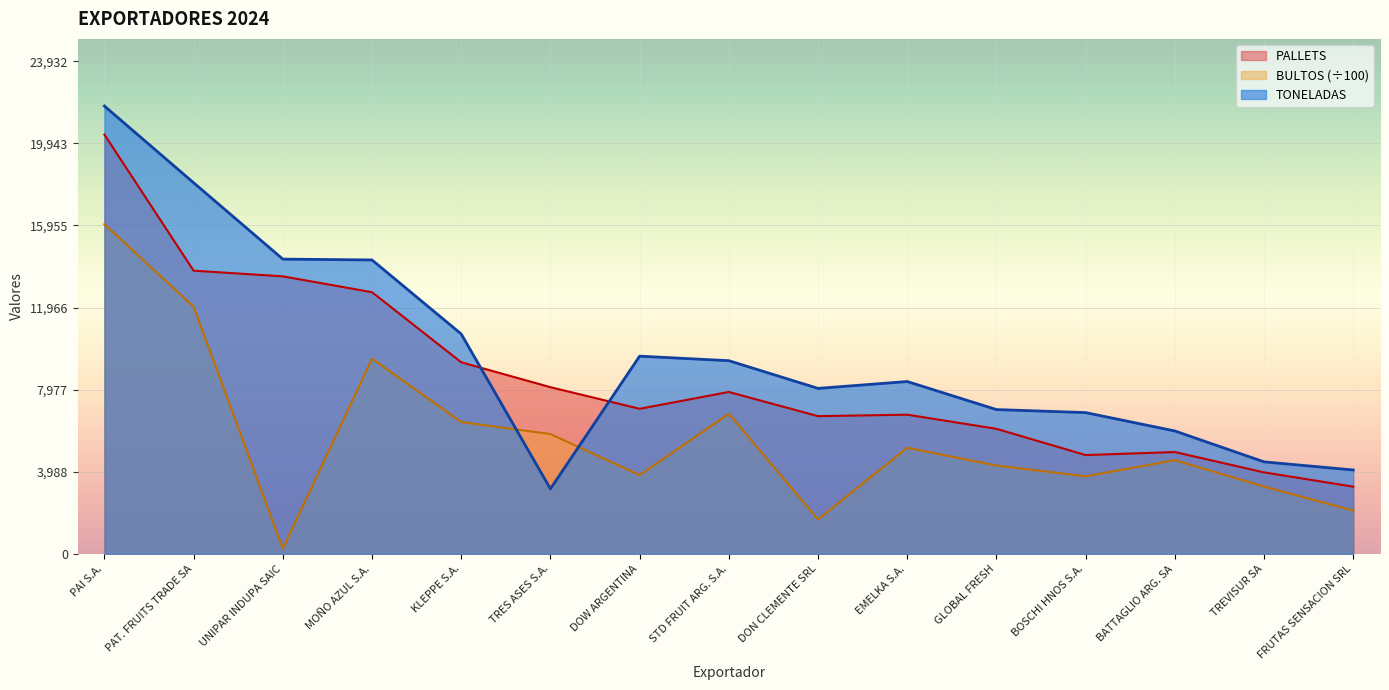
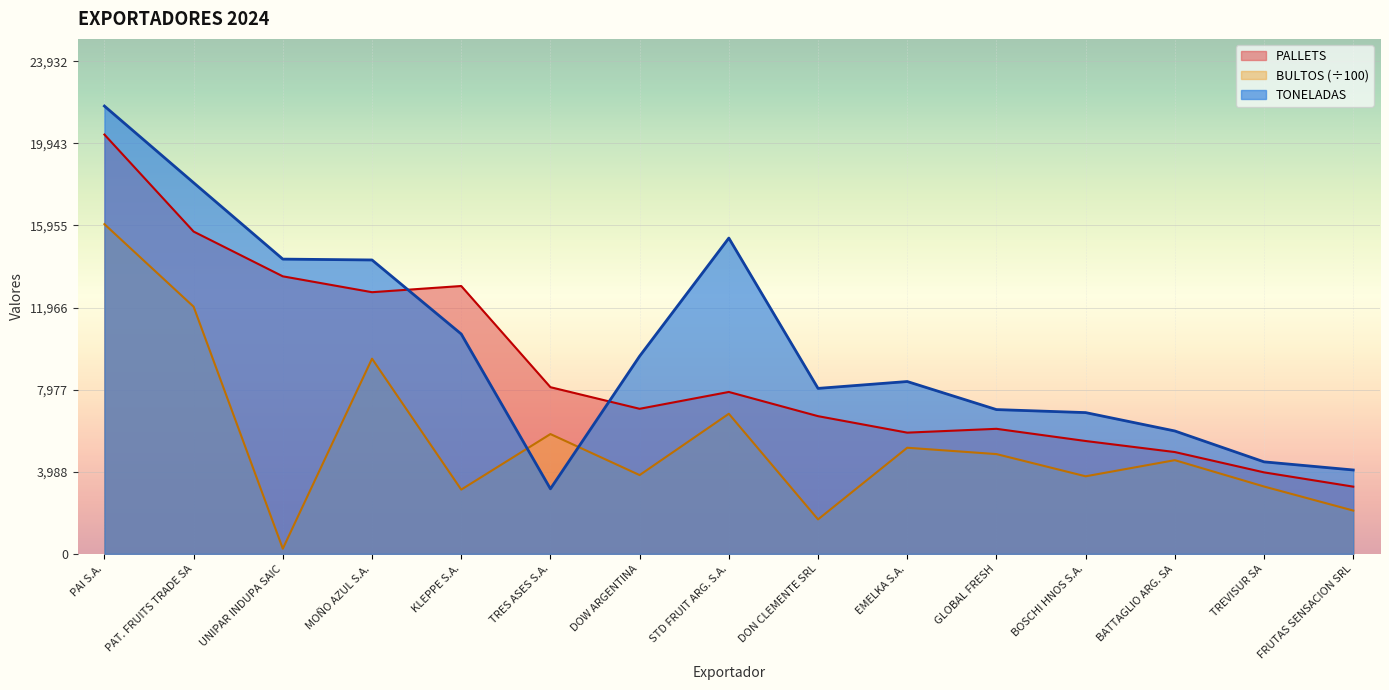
PALLETS, PAT. FRUITS TRADE SA: 13,800 -> 15,700
PALLETS, KLEPPE S.A.: 9,300 -> 13,000
BULTOS (÷100), KLEPPE S.A.: 6,400 -> 3,100
TONELADAS, STD FRUIT ARG. S.A.: 9,400 -> 15,300
PALLETS, EMELKA S.A.: 6,800 -> 5,900
BULTOS (÷100), GLOBAL FRESH: 4,300 -> 4,800
PALLETS, BOSCHI HNOS S.A.: 4,800 -> 5,500
